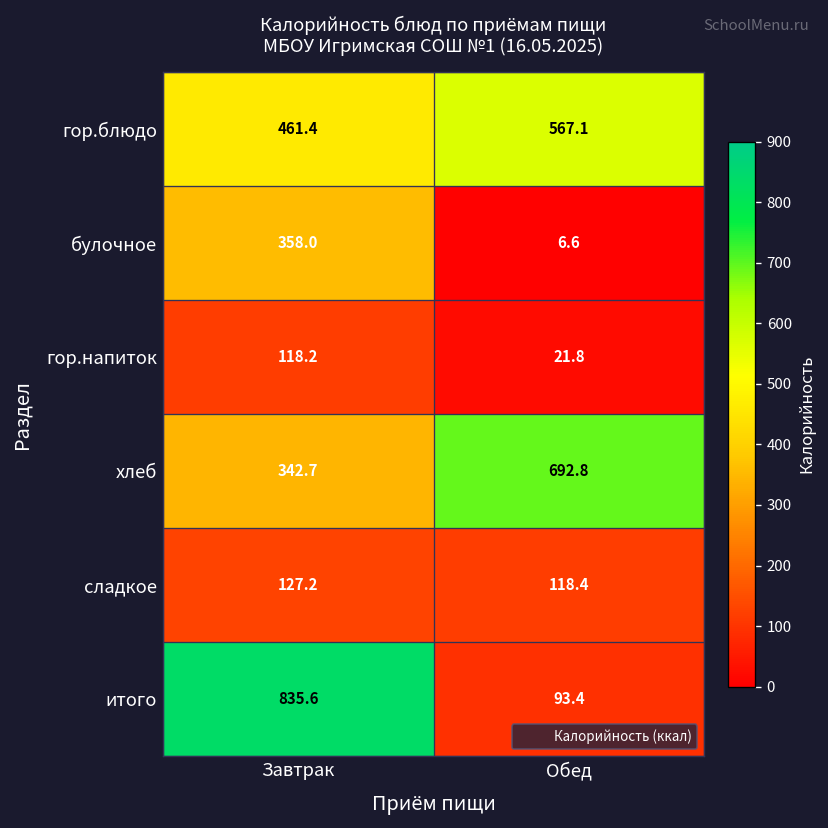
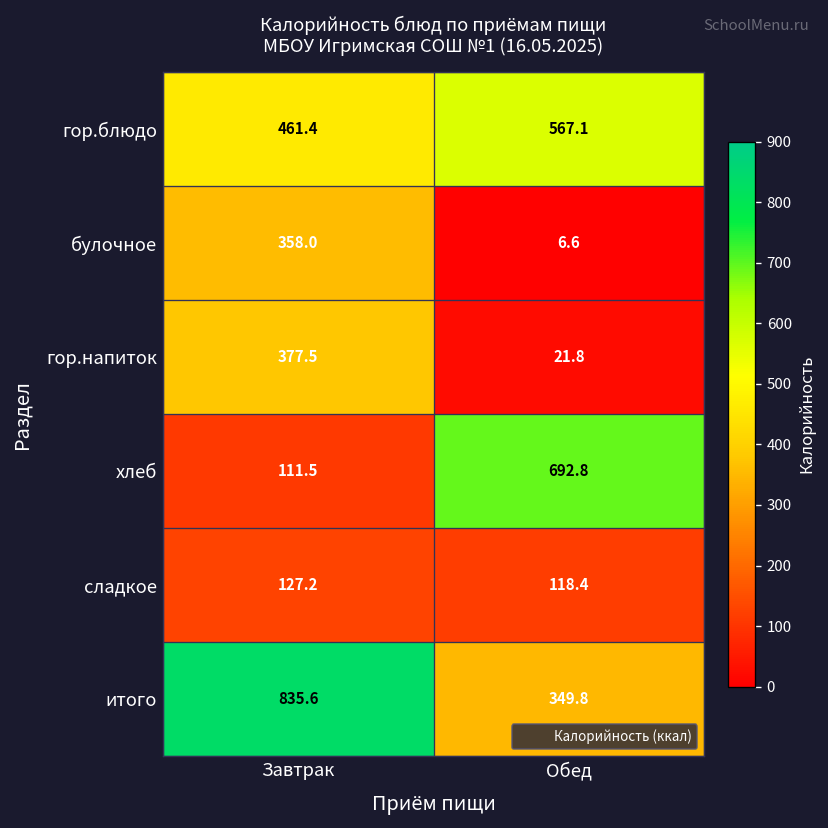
гор.напиток, Завтрак: 118.2 -> 377.5
хлеб, Завтрак: 342.7 -> 111.5
итого, Обед: 93.4 -> 349.8
